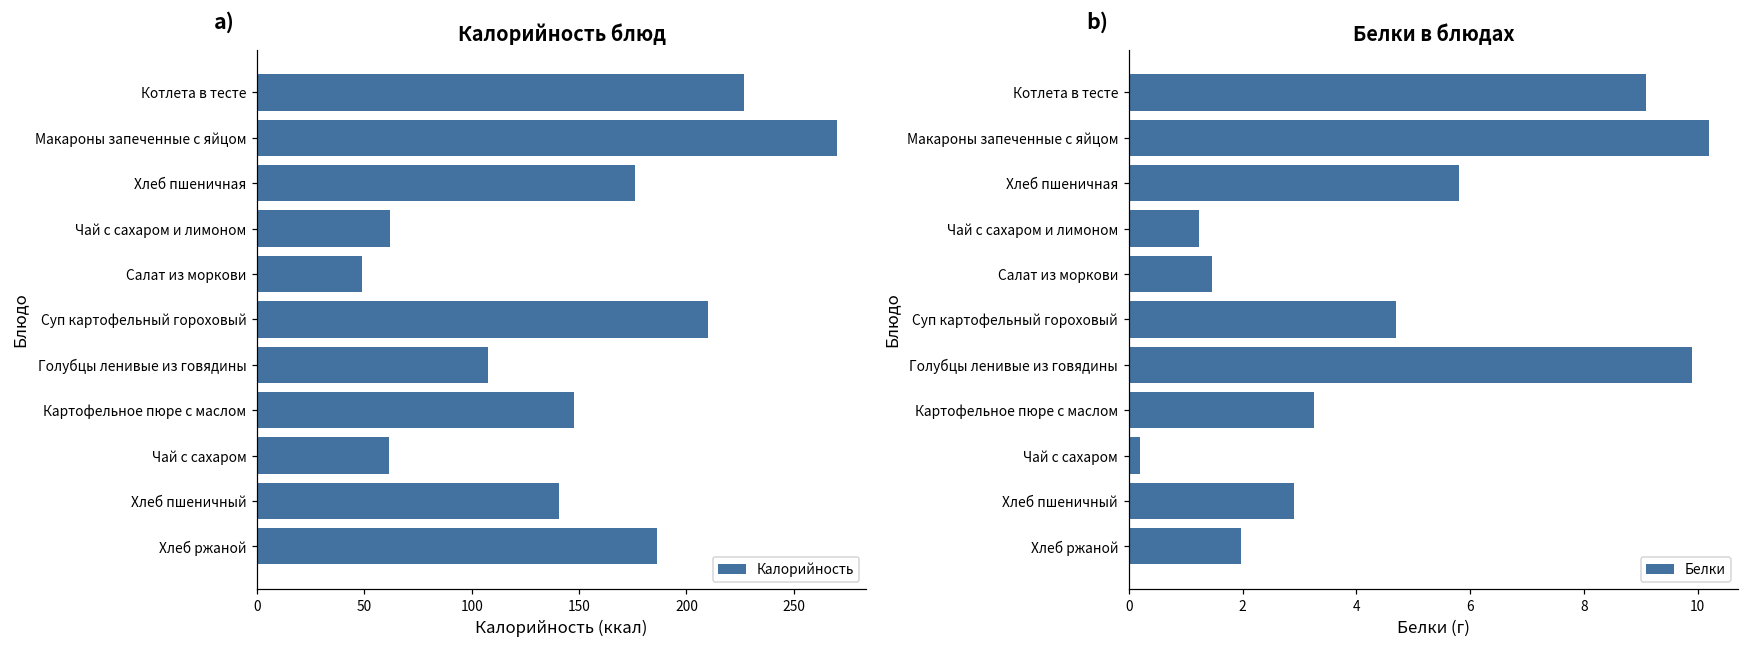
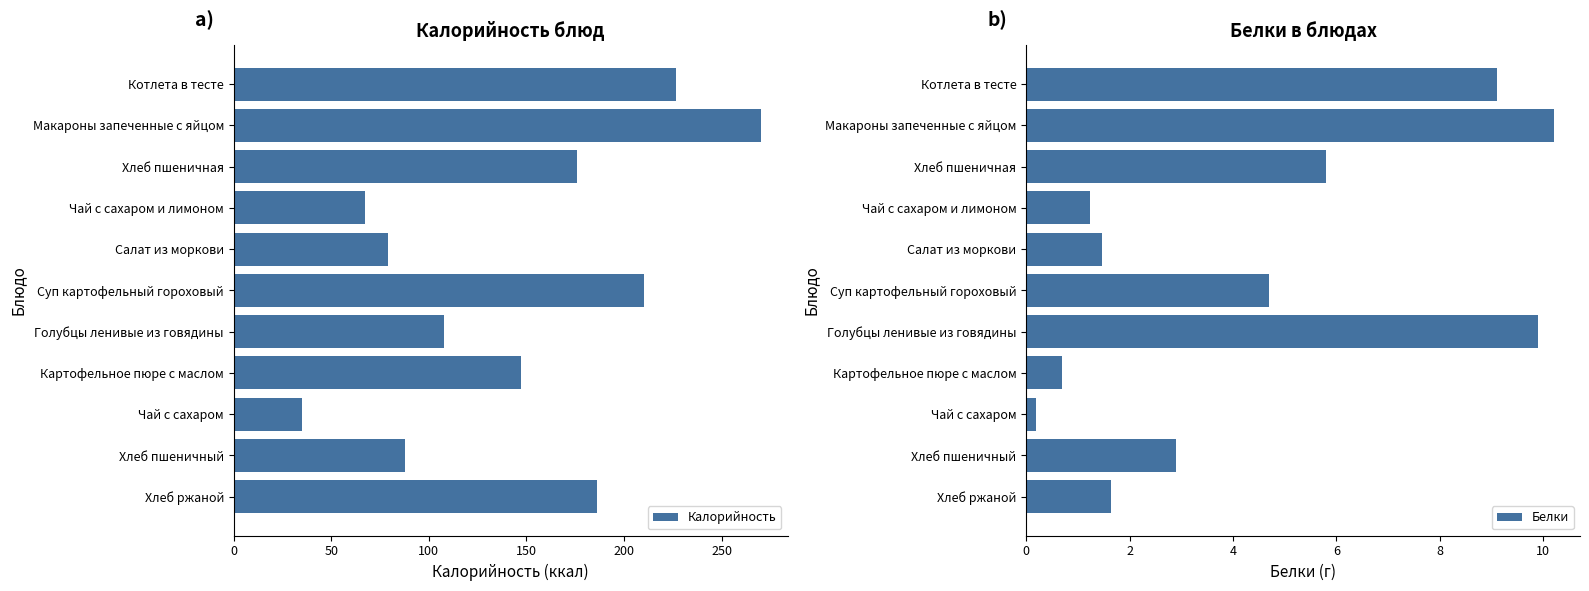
Калорийность блюд, Чай с сахаром и лимоном: 62 -> 68
Калорийность блюд, Салат из моркови: 49 -> 79
Калорийность блюд, Чай с сахаром: 61 -> 35
Калорийность блюд, Хлеб пшеничный: 140 -> 88
Белки в блюдах, Картофельное пюре с маслом: 3.3 -> 0.7
Белки в блюдах, Хлеб ржаной: 2.0 -> 1.7
